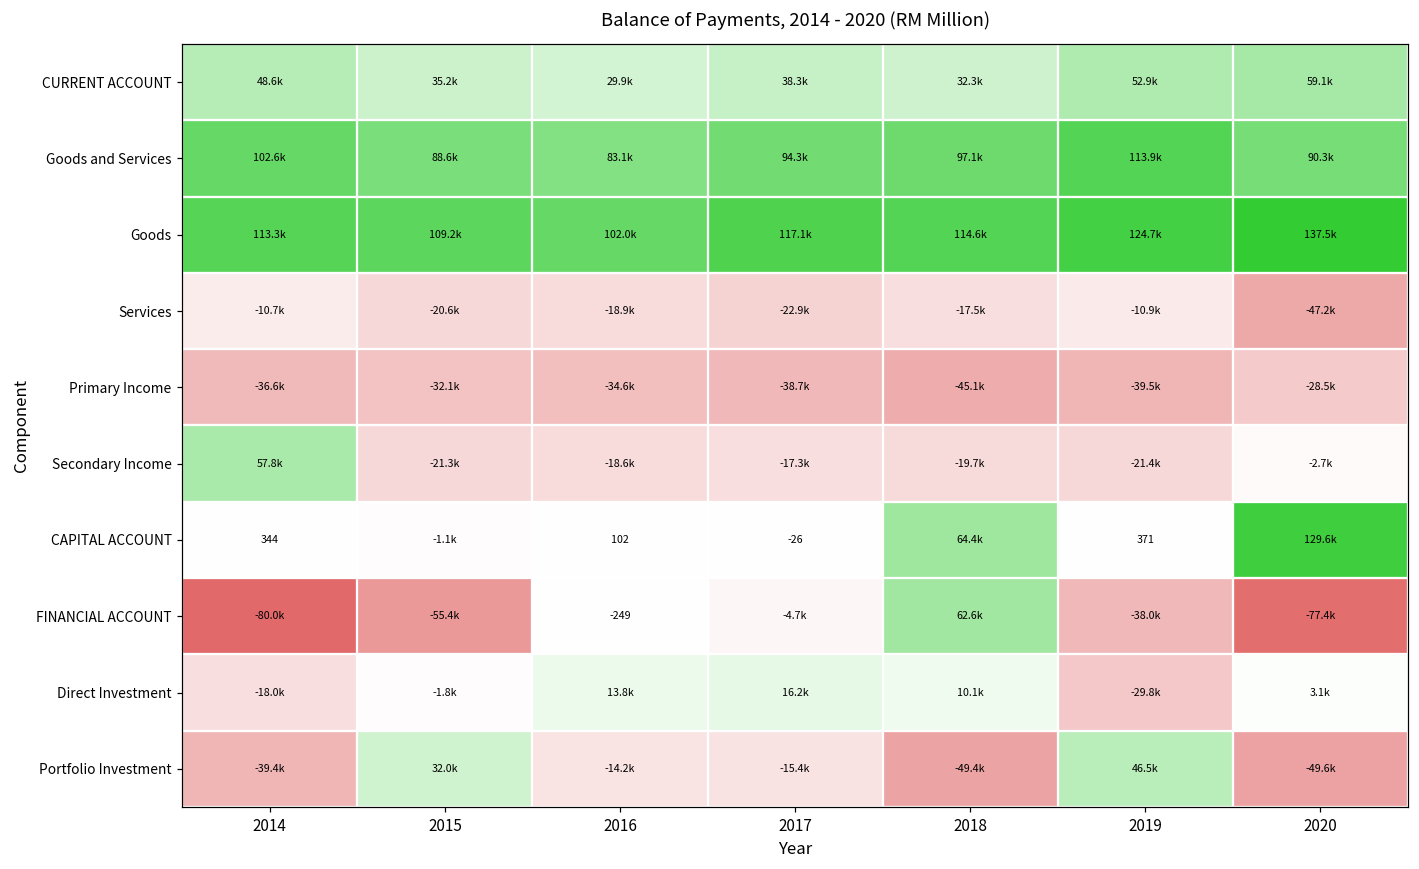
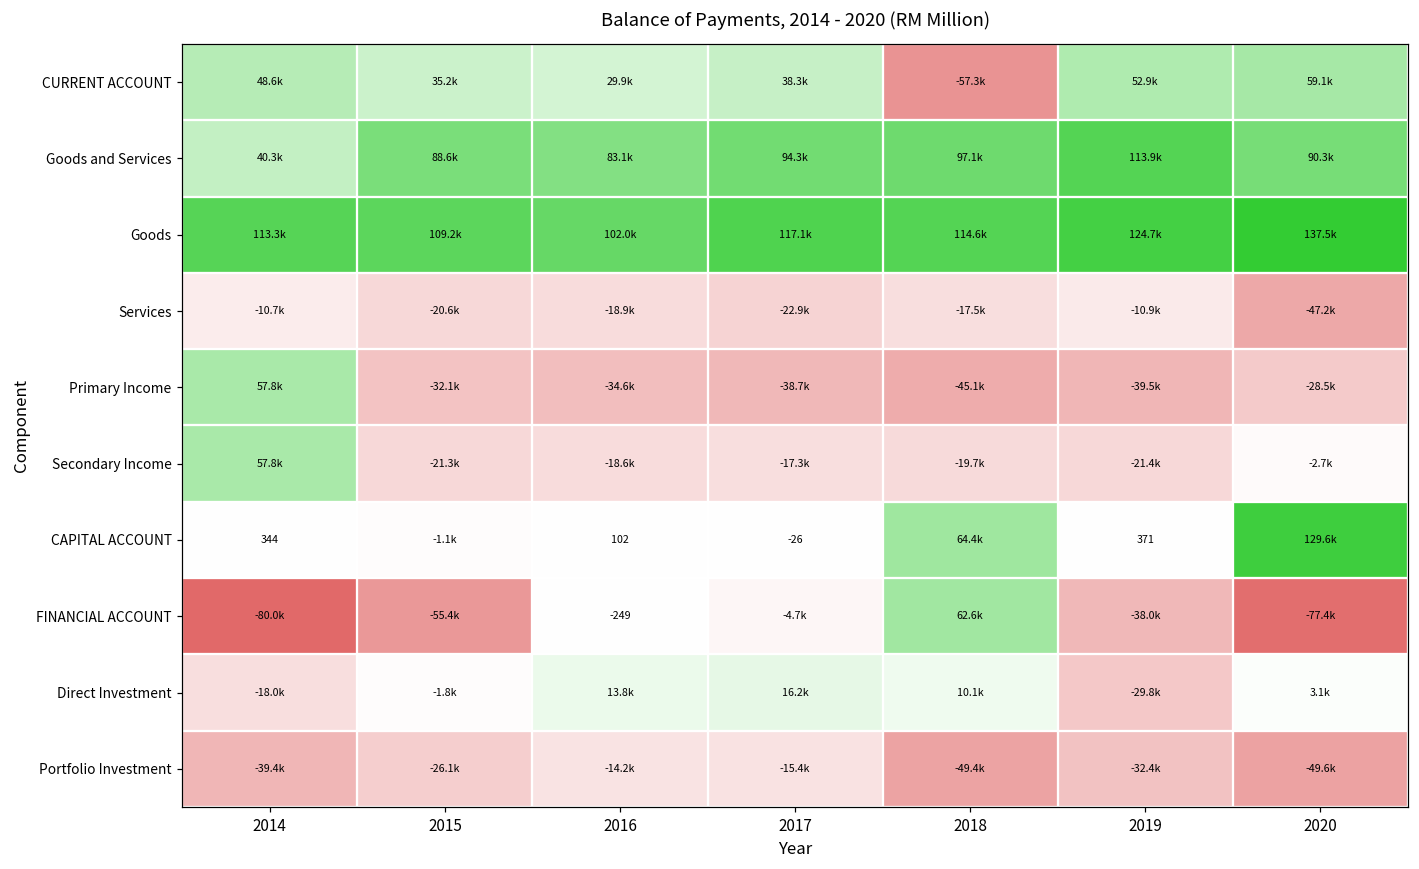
CURRENT ACCOUNT, 2018: 32.3k -> -57.3k
Goods and Services, 2014: 102.6k -> 40.3k
Primary Income, 2014: -36.6k -> 57.8k
Portfolio Investment, 2015: 32.0k -> -26.1k
Portfolio Investment, 2019: 46.5k -> -32.4k
